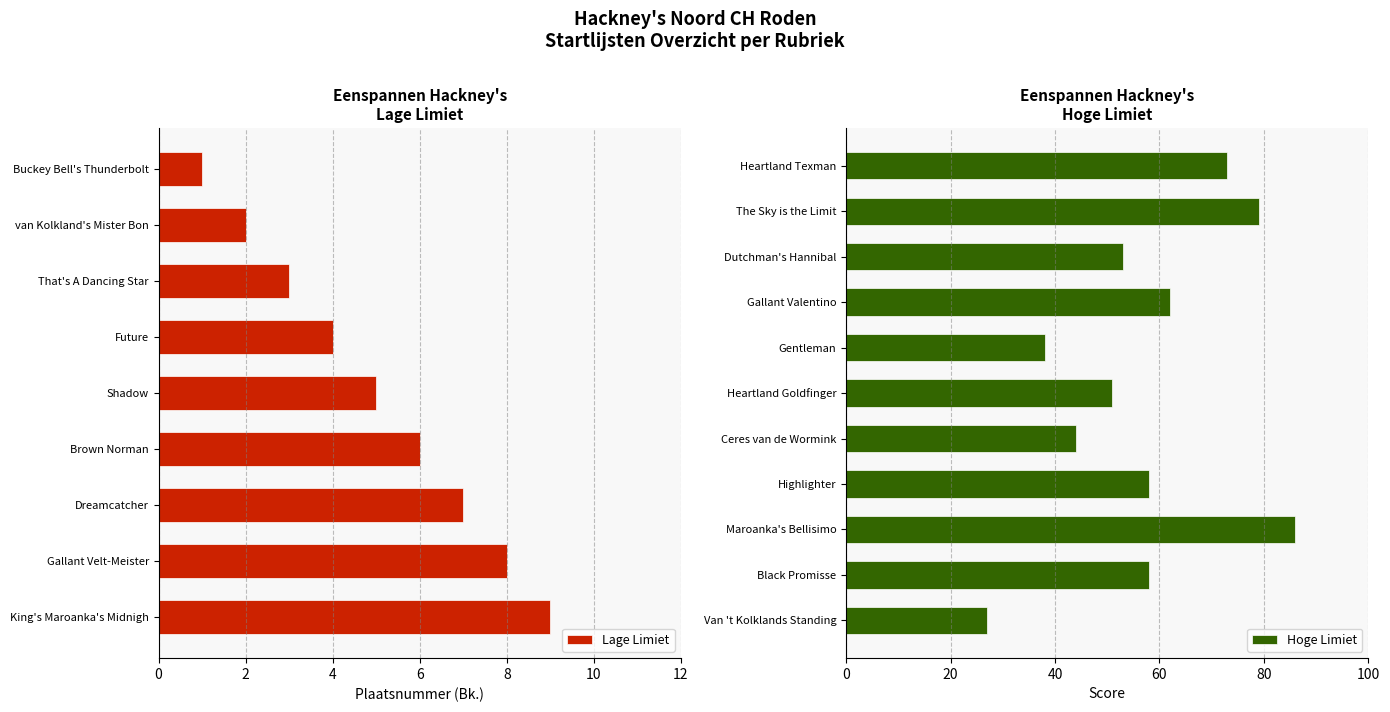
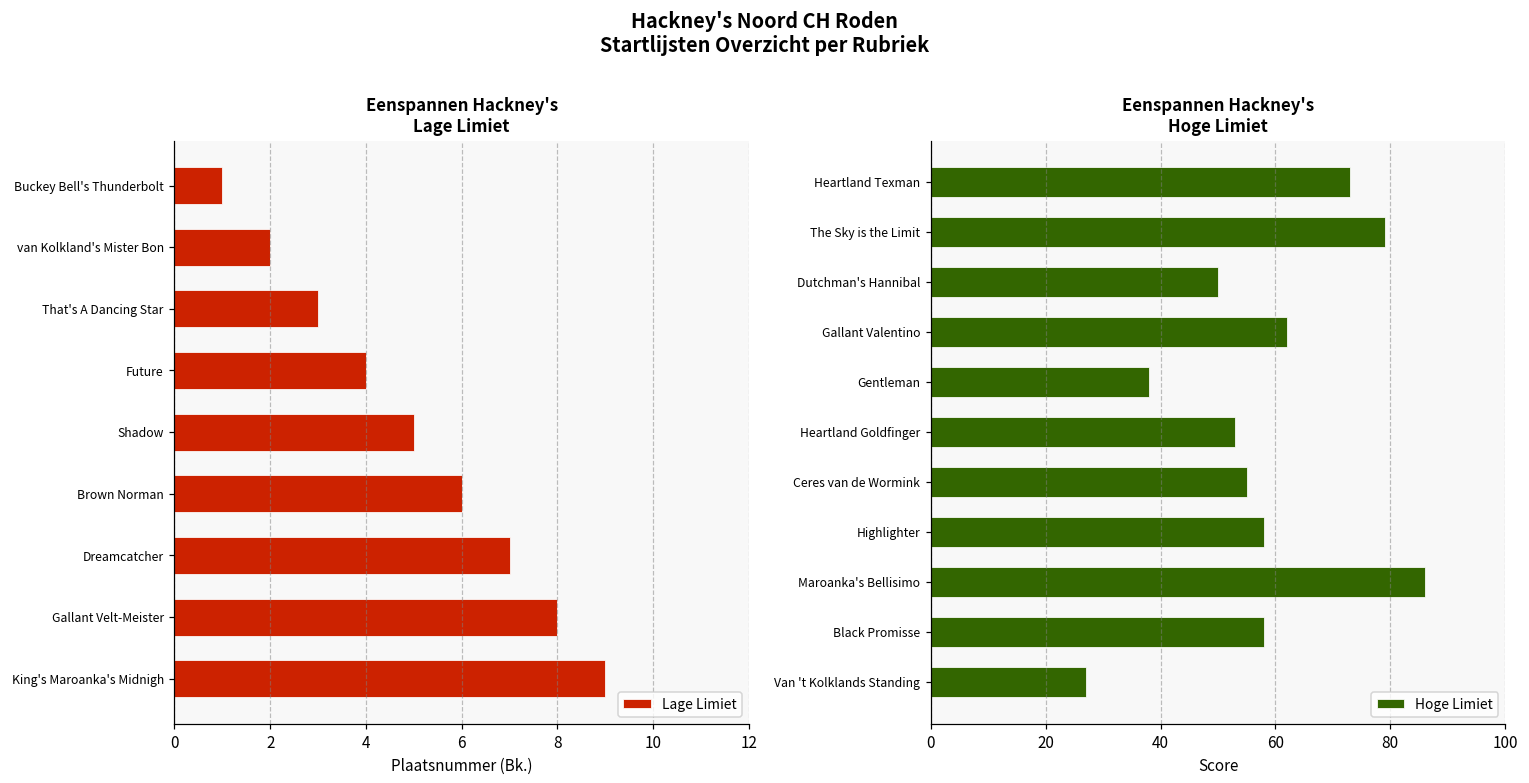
Eenspannen Hackney's Hoge Limiet, Dutchman's Hannibal: 53 -> 50
Eenspannen Hackney's Hoge Limiet, Heartland Goldfinger: 51 -> 53
Eenspannen Hackney's Hoge Limiet, Ceres van de Wormink: 44 -> 55
